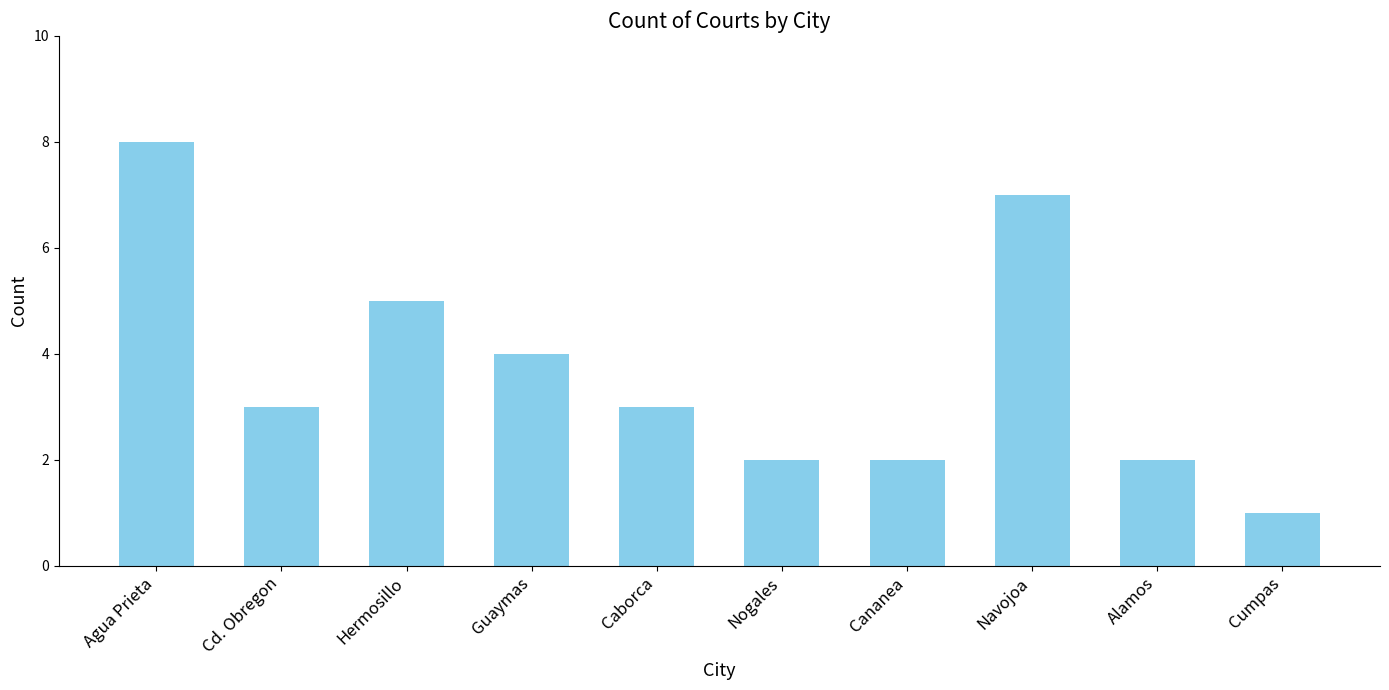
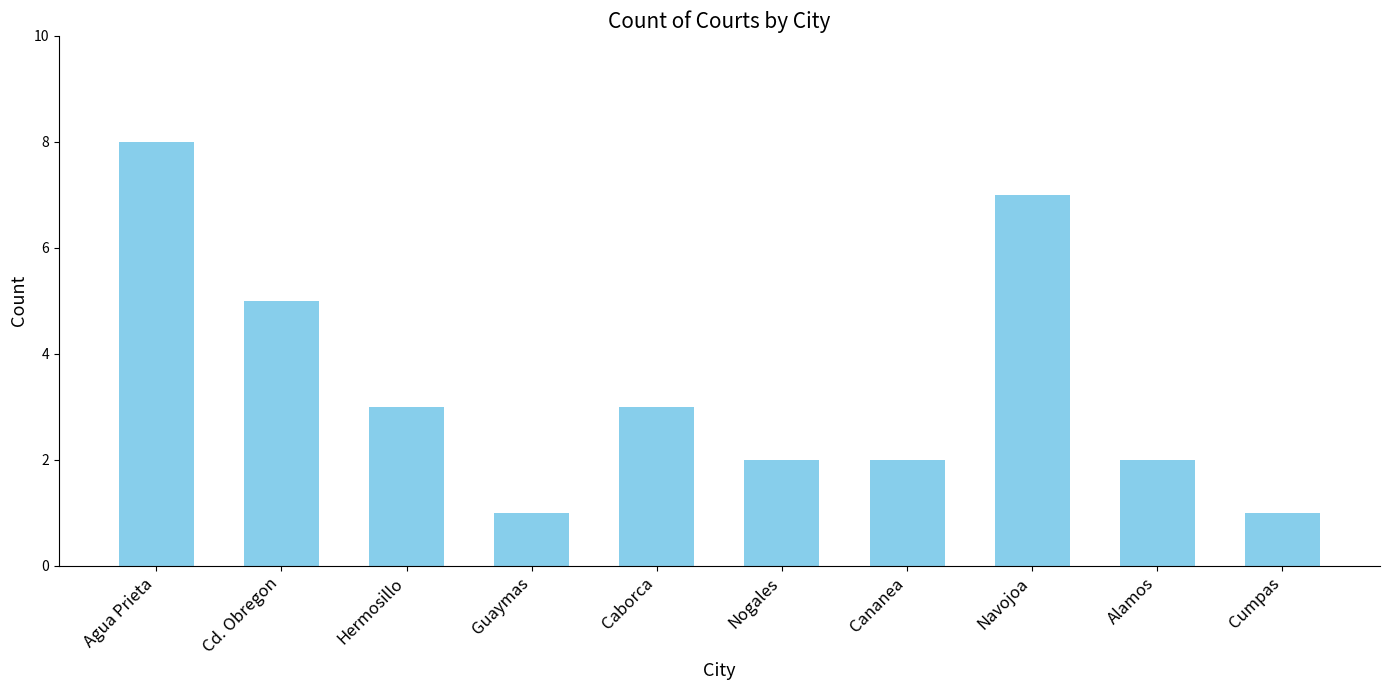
Cd. Obregon: 3 -> 5
Hermosillo: 5 -> 3
Guaymas: 4 -> 1
